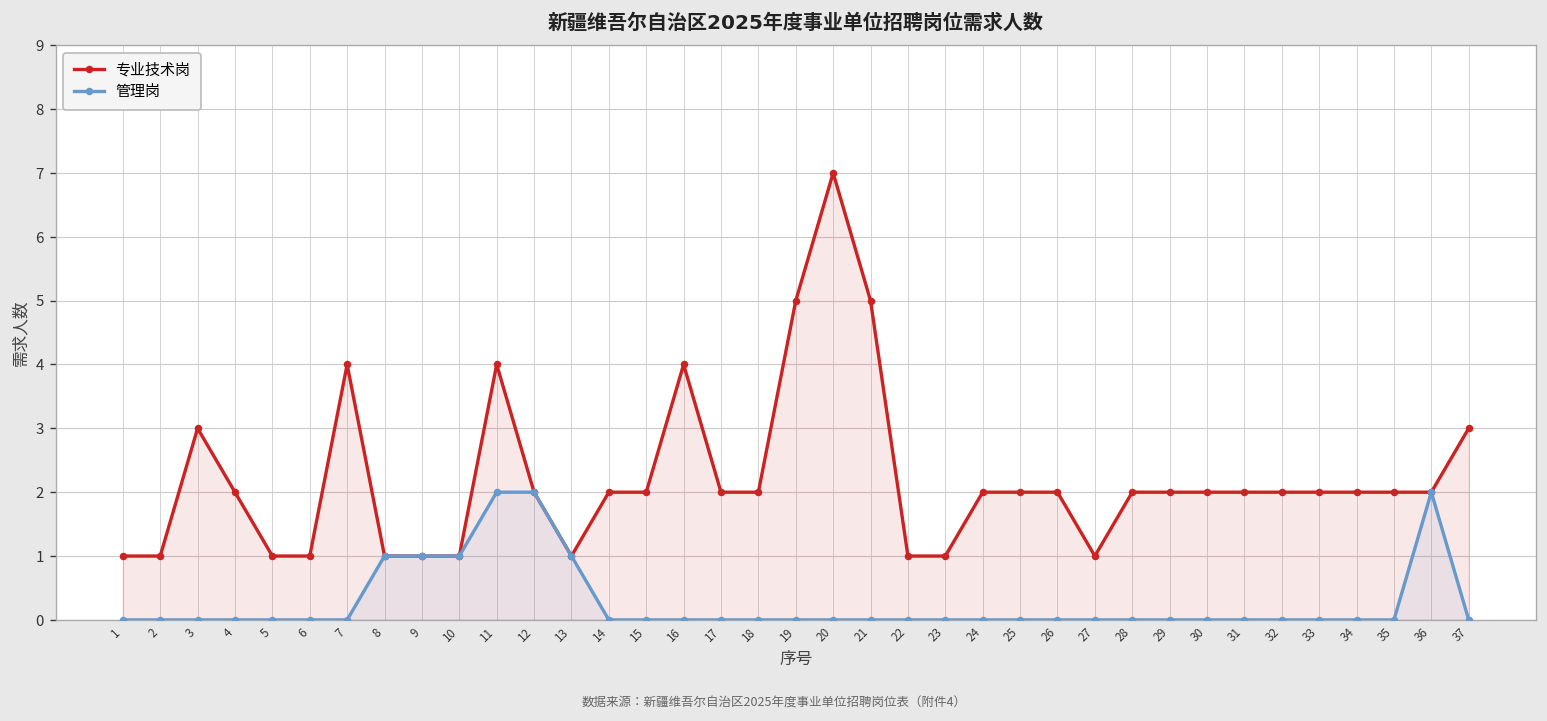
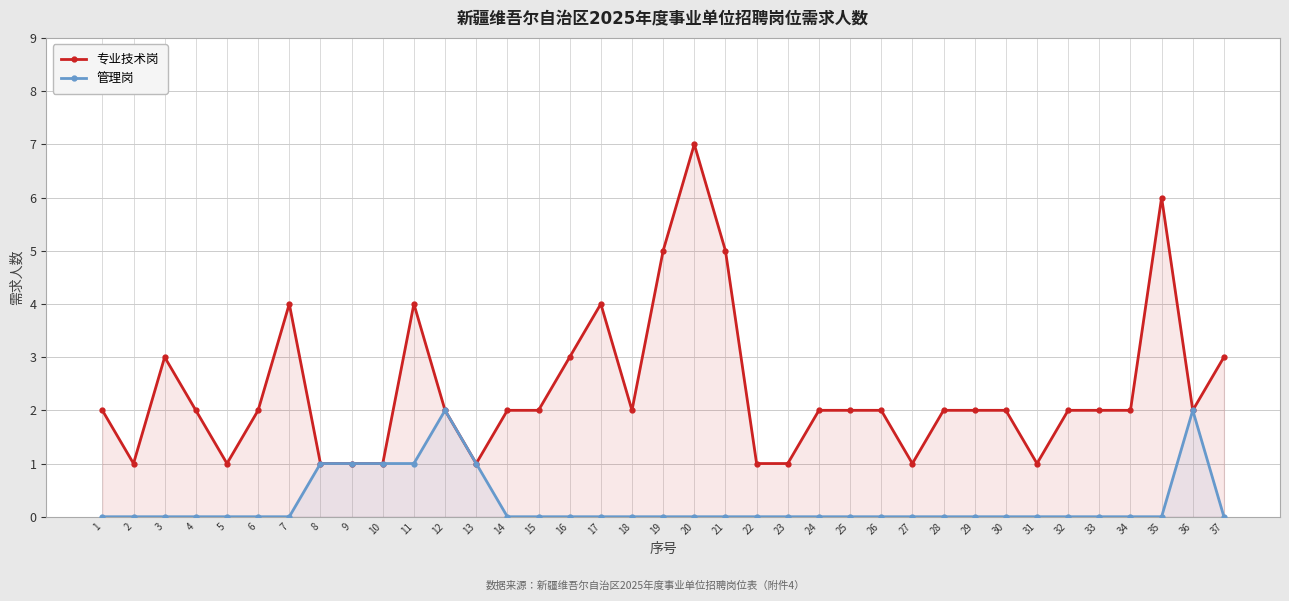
专业技术岗, 1: 1 -> 2
专业技术岗, 6: 1 -> 2
管理岗, 11: 2 -> 1
专业技术岗, 16: 4 -> 3
专业技术岗, 17: 2 -> 4
专业技术岗, 31: 2 -> 1
专业技术岗, 35: 2 -> 6
